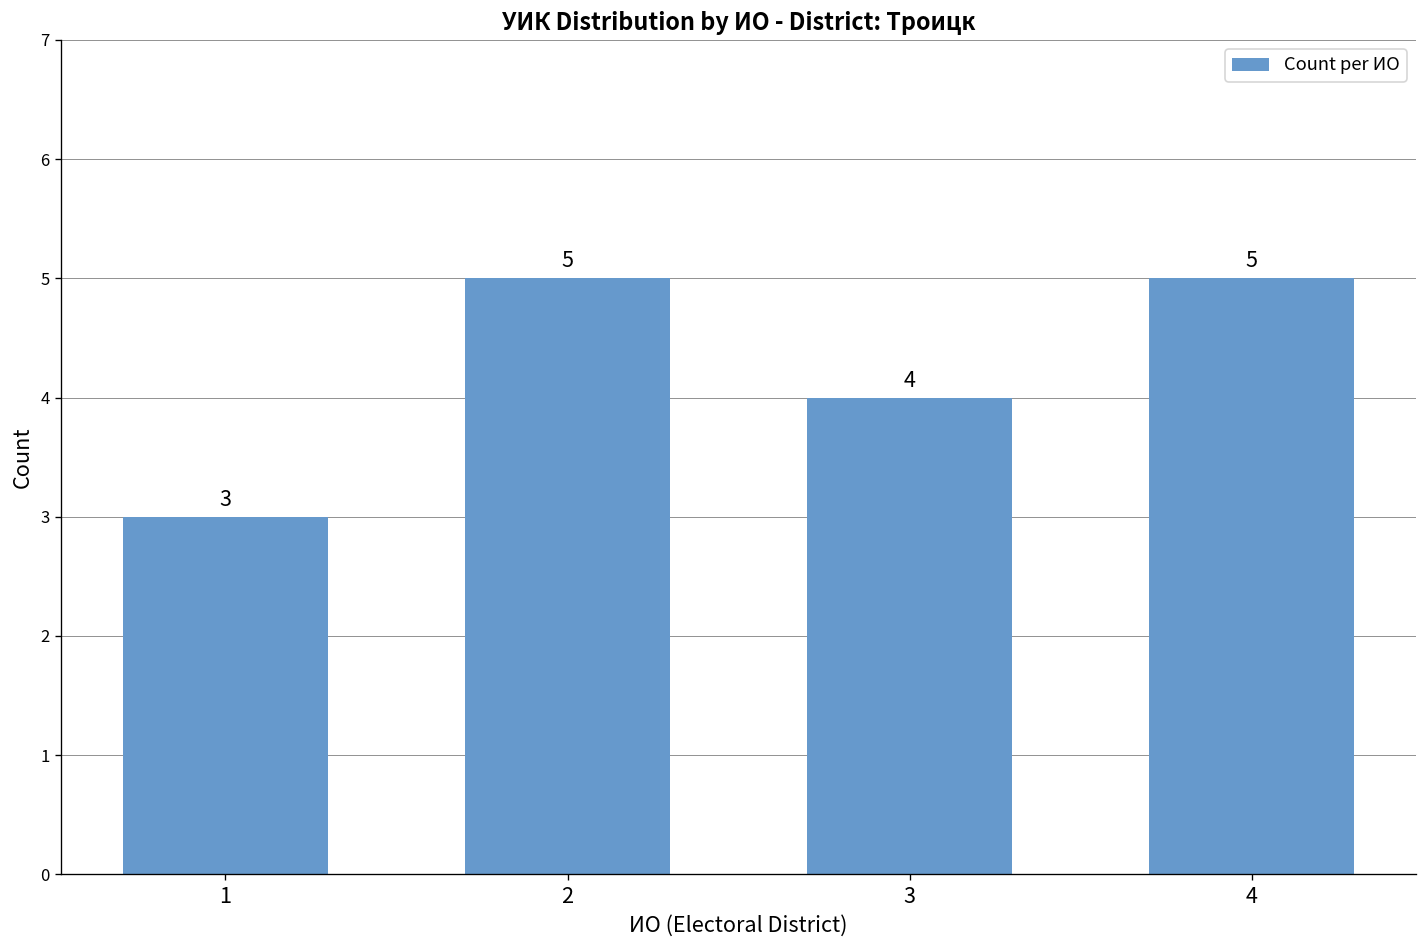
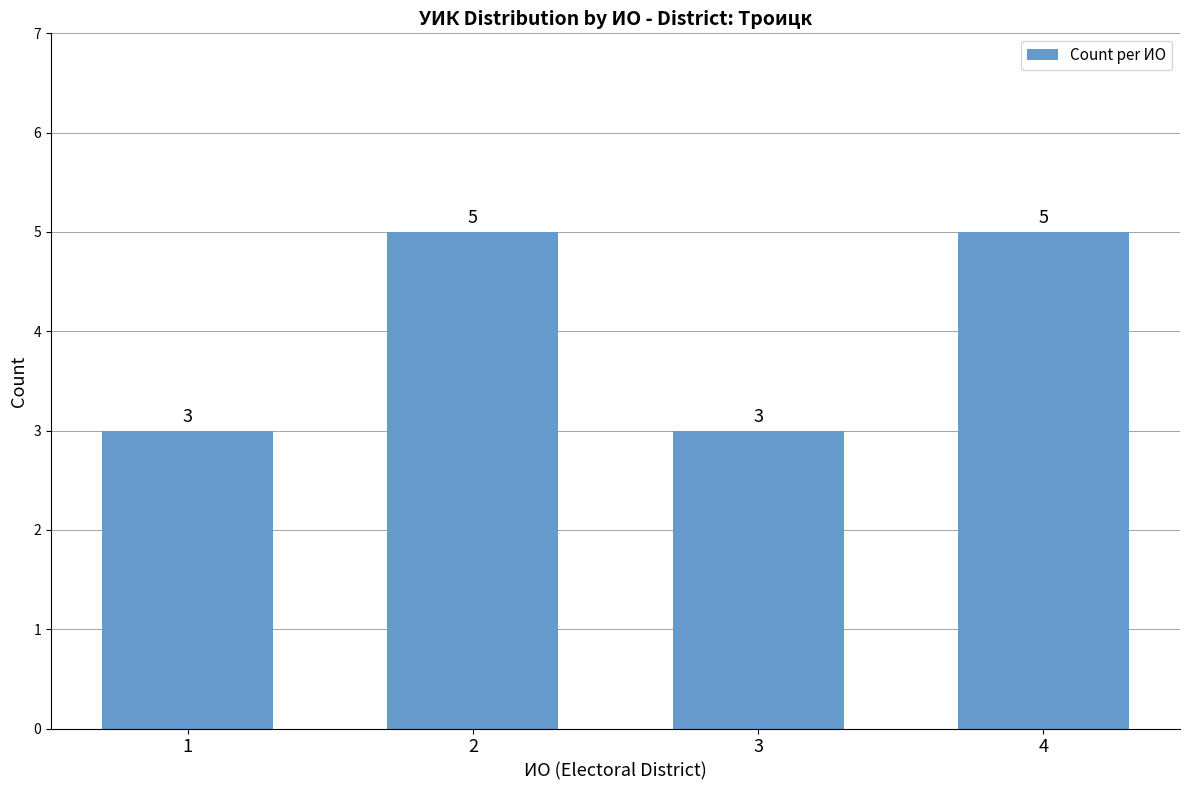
3: 4 -> 3
